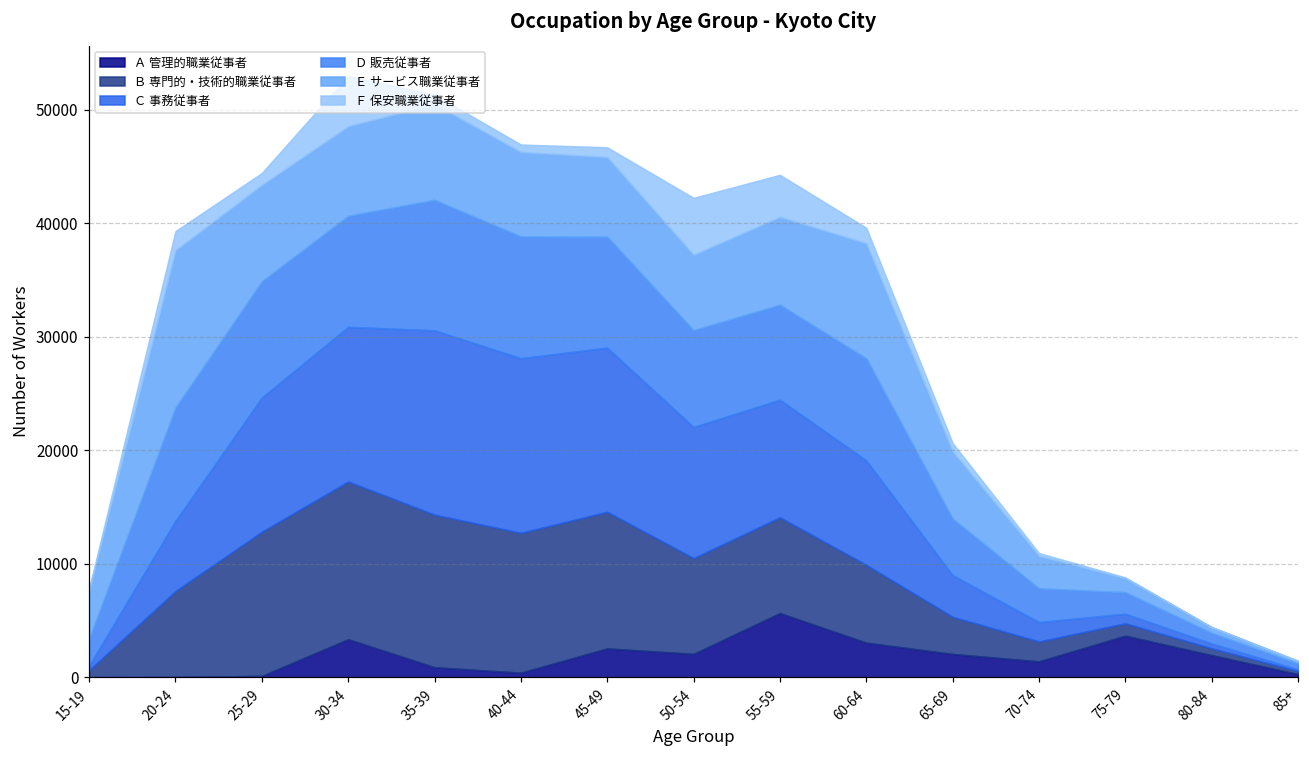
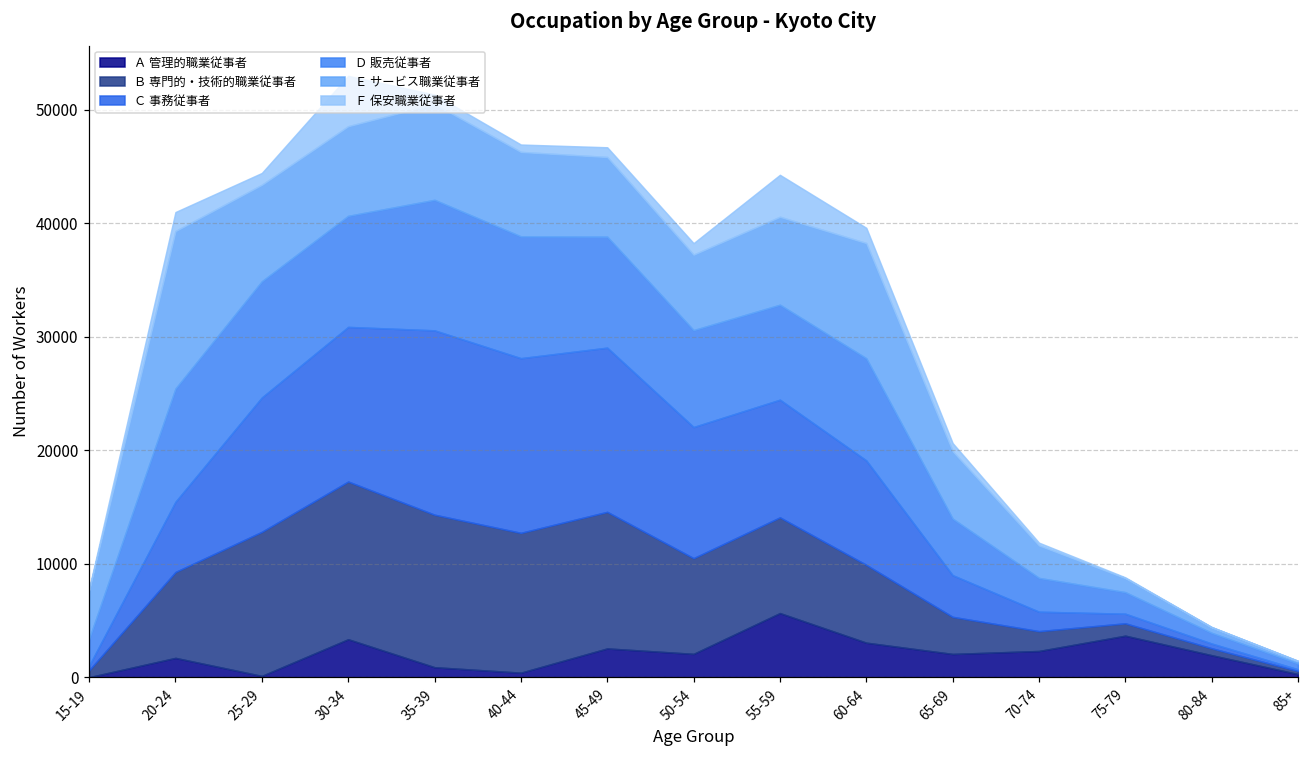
Ａ 管理的職業従事者, 20-24: 0 -> 1700
Ｆ 保安職業従事者, 50-54: 5000 -> 1000
Ａ 管理的職業従事者, 70-74: 1400 -> 2300
